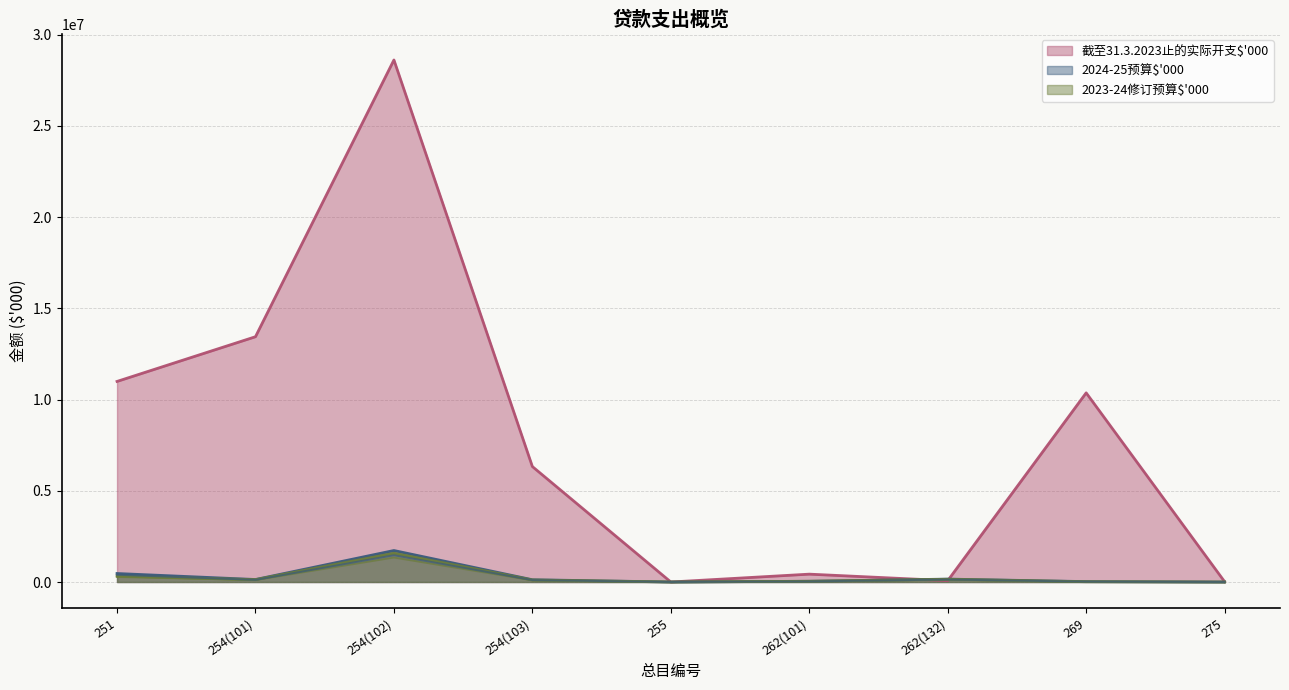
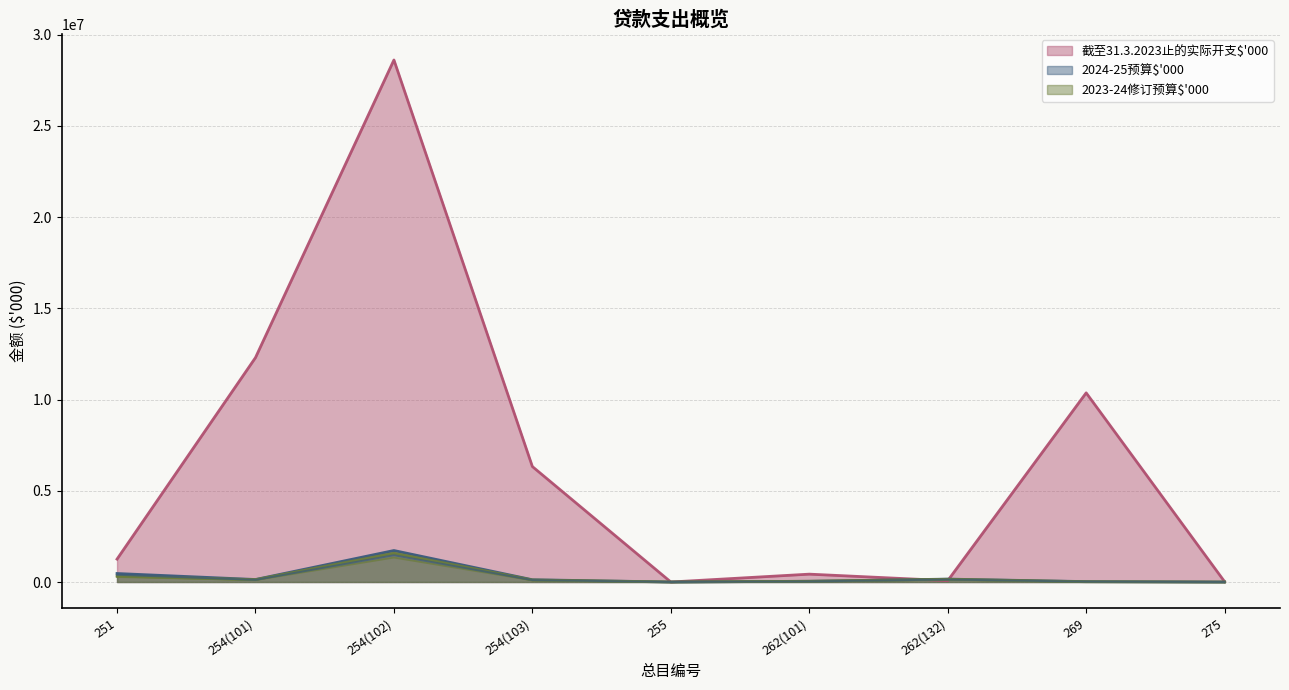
截至31.3.2023止的实际开支$'000, 251: 11000000 -> 1300000
截至31.3.2023止的实际开支$'000, 254(101): 13400000 -> 12300000
